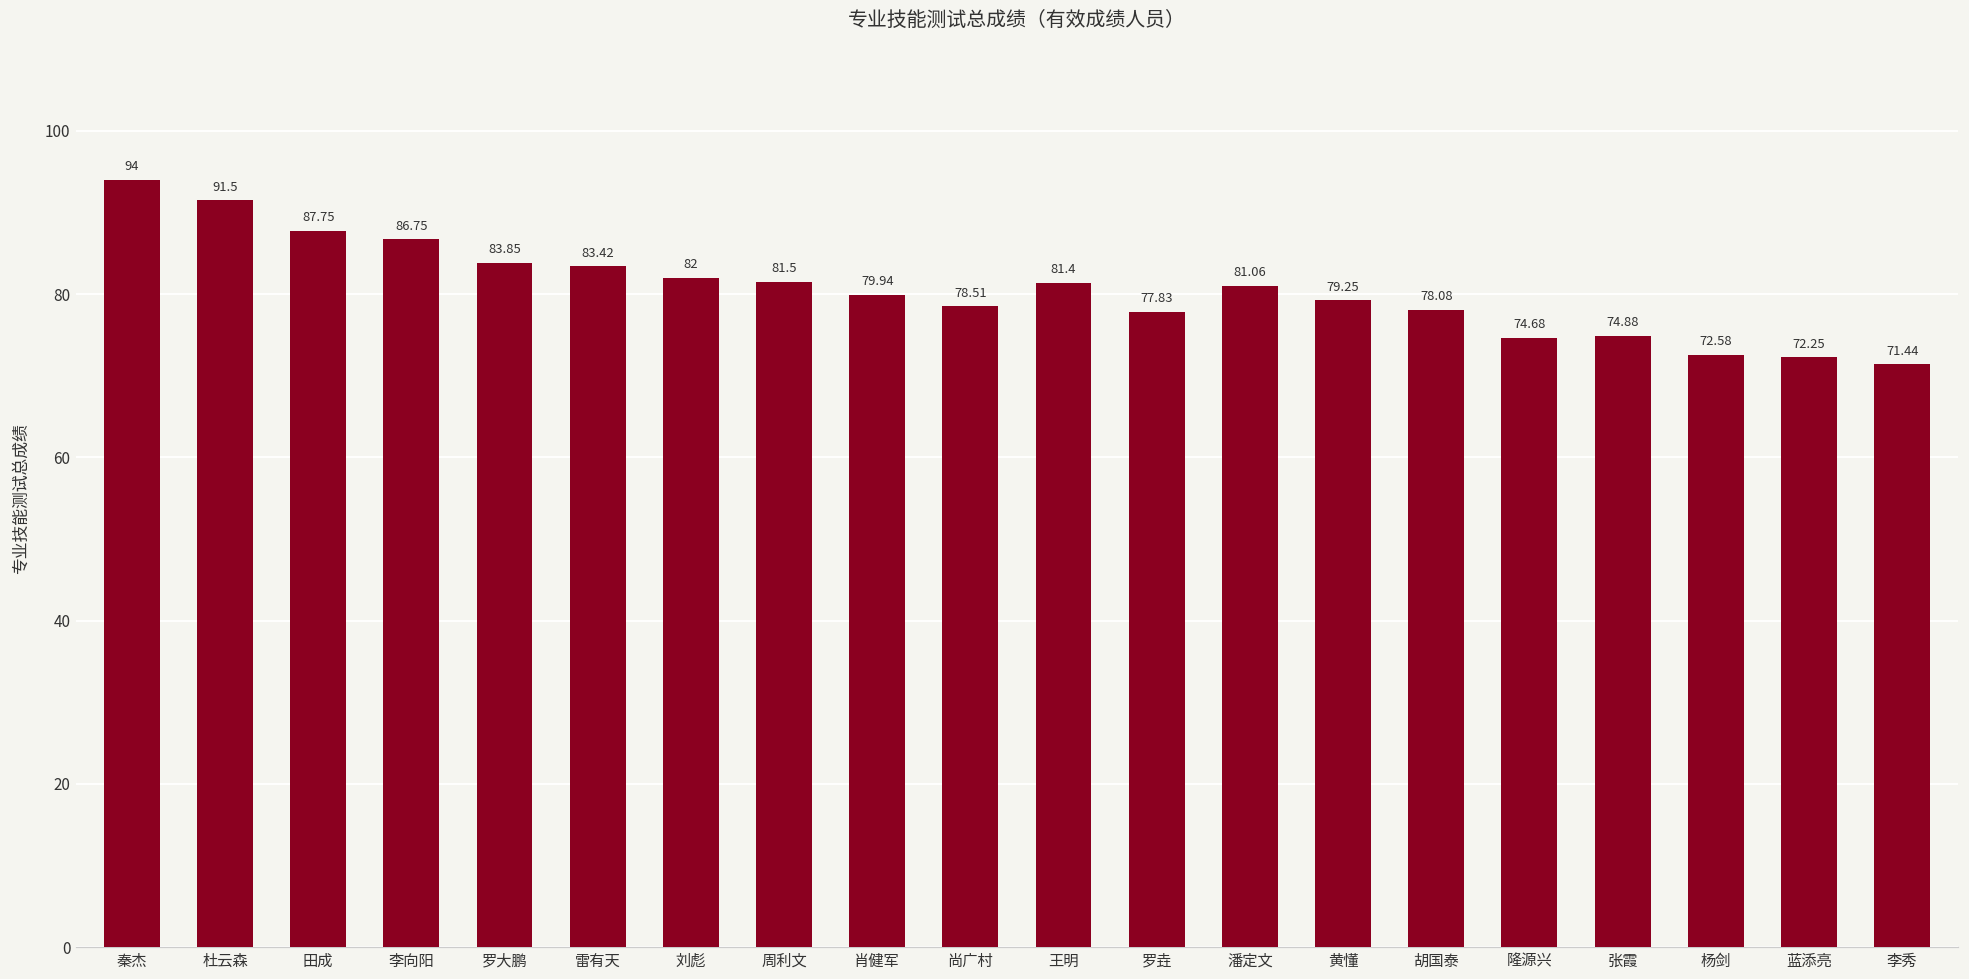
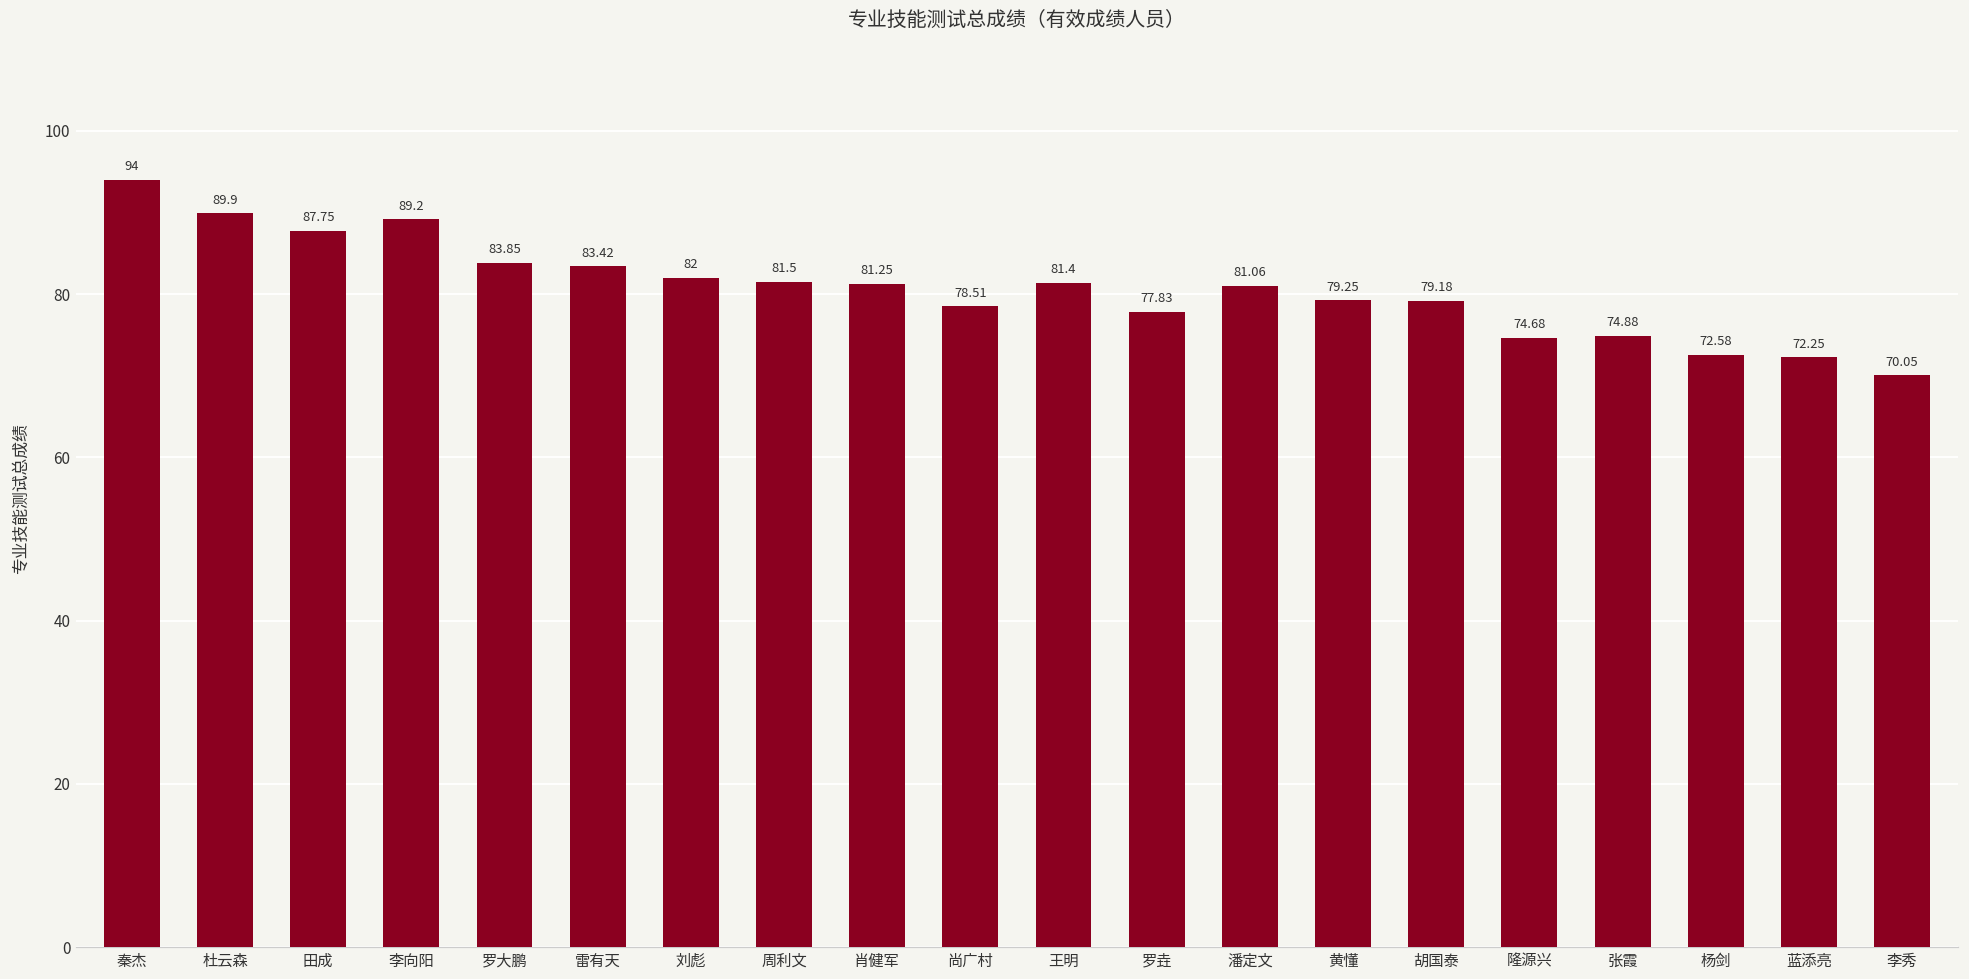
杜云森: 91.5 -> 89.9
李向阳: 86.75 -> 89.2
肖健军: 79.94 -> 81.25
胡国泰: 78.08 -> 79.18
李秀: 71.44 -> 70.05
